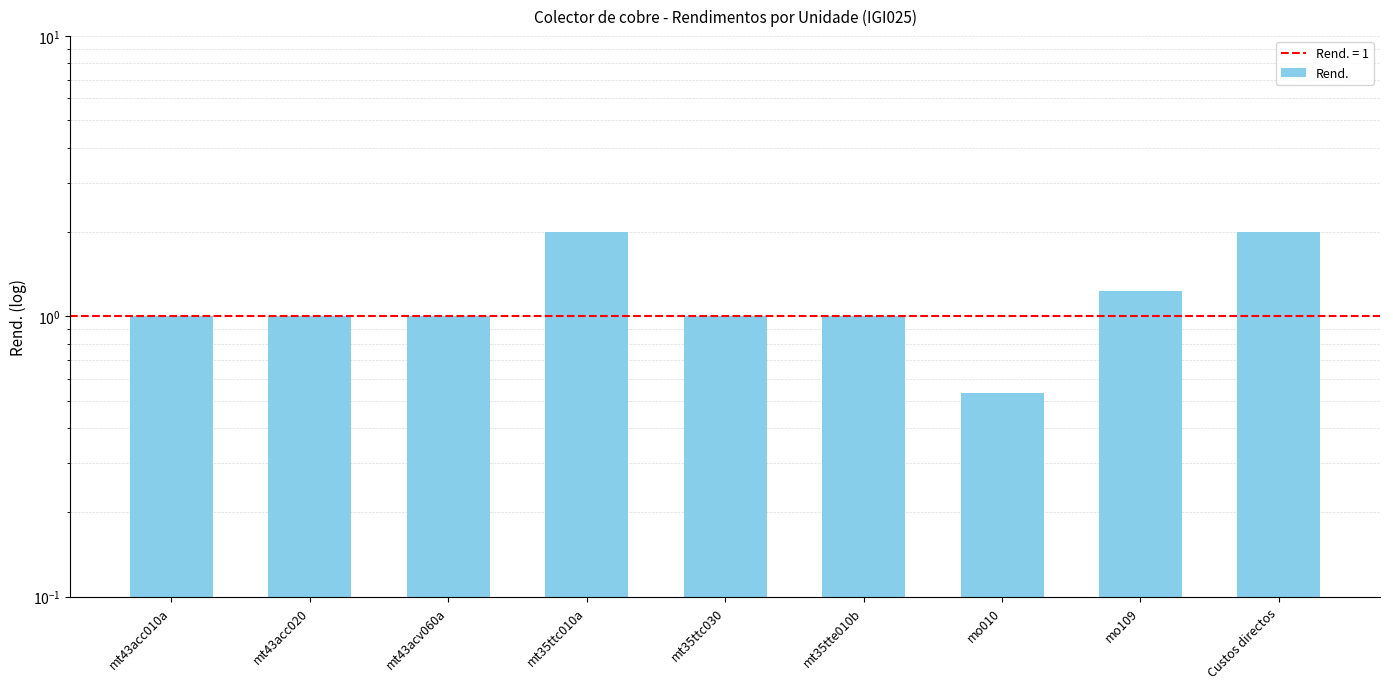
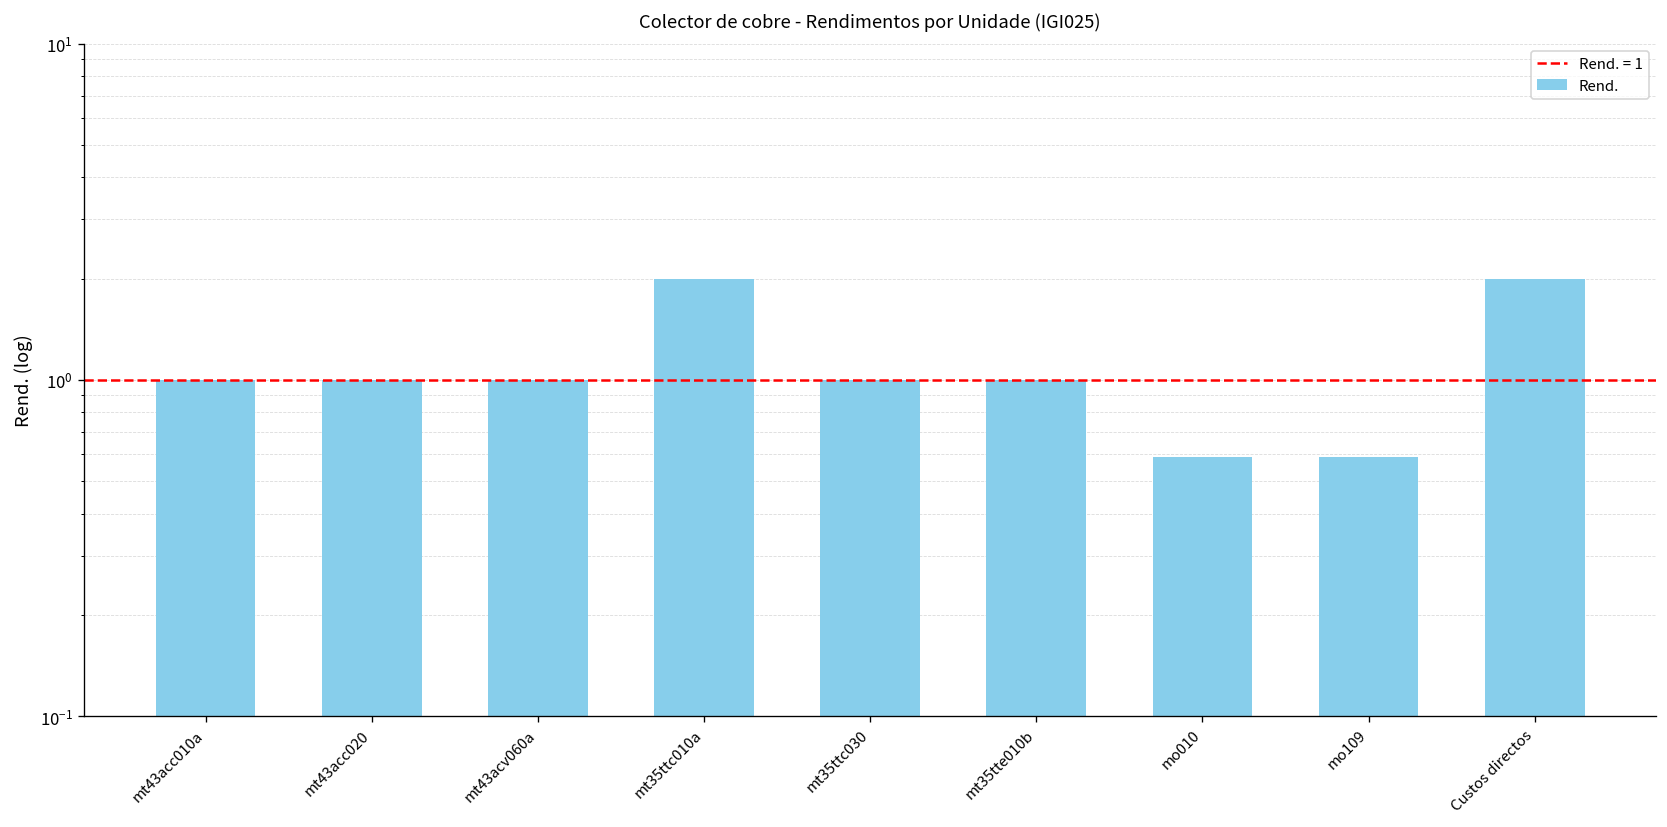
mo010: 0.53 -> 0.59
mo109: 1.2 -> 0.59
